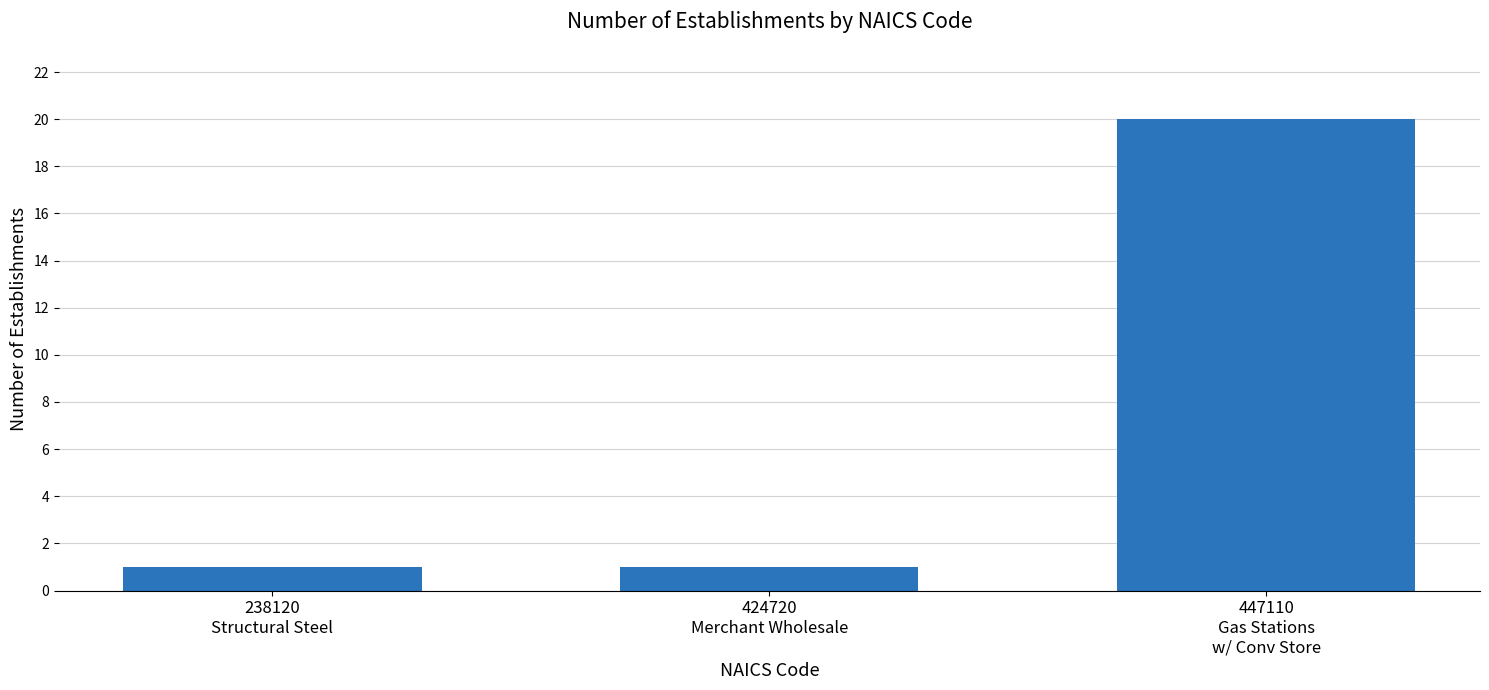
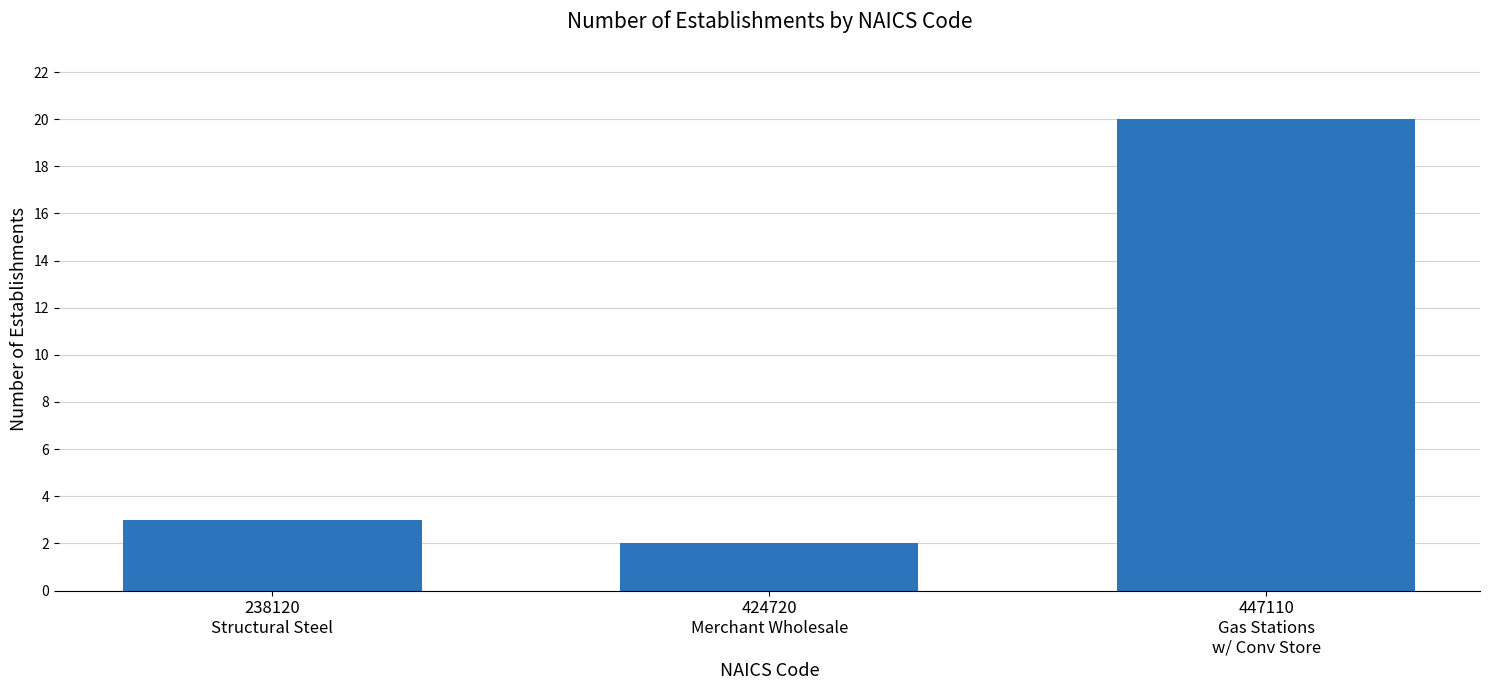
238120 Structural Steel: 1 -> 3
424720 Merchant Wholesale: 1 -> 2
